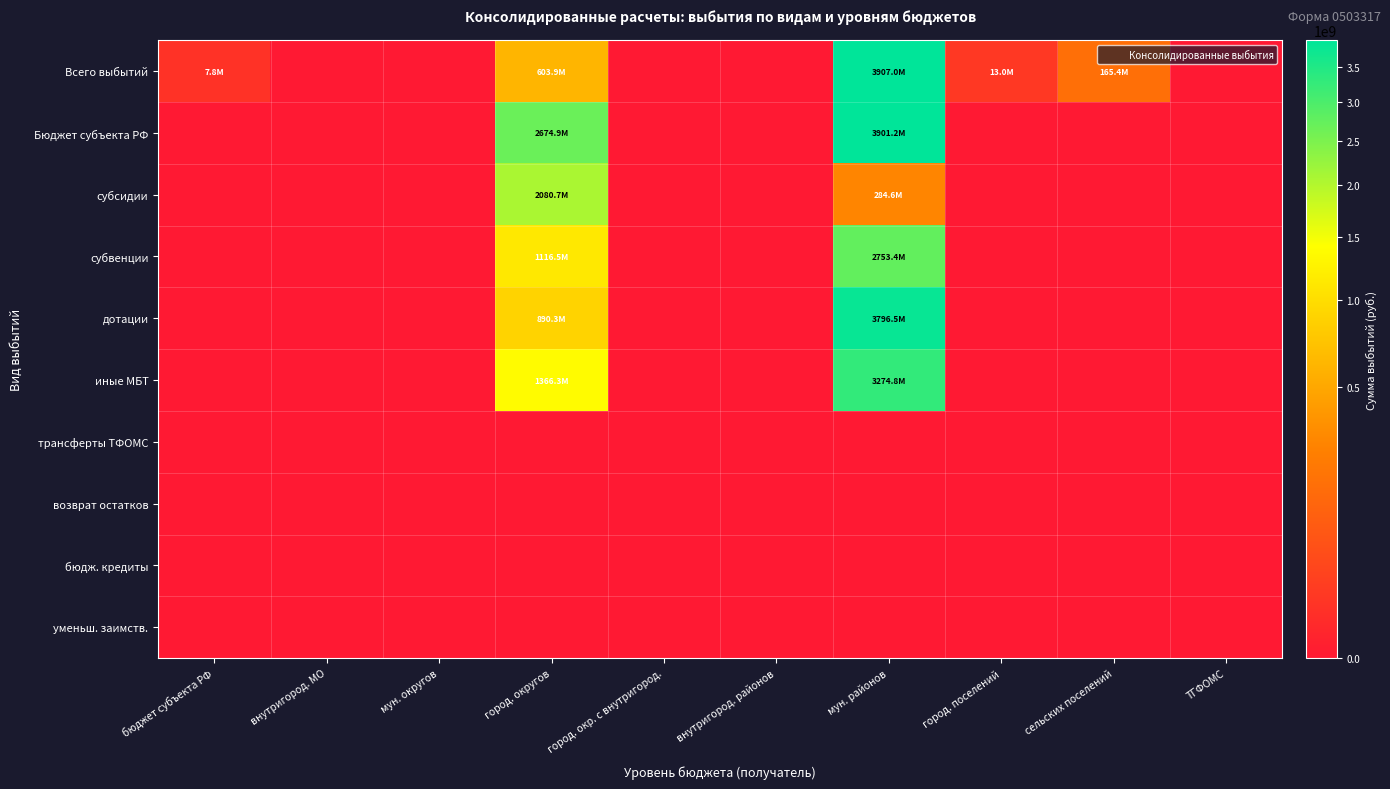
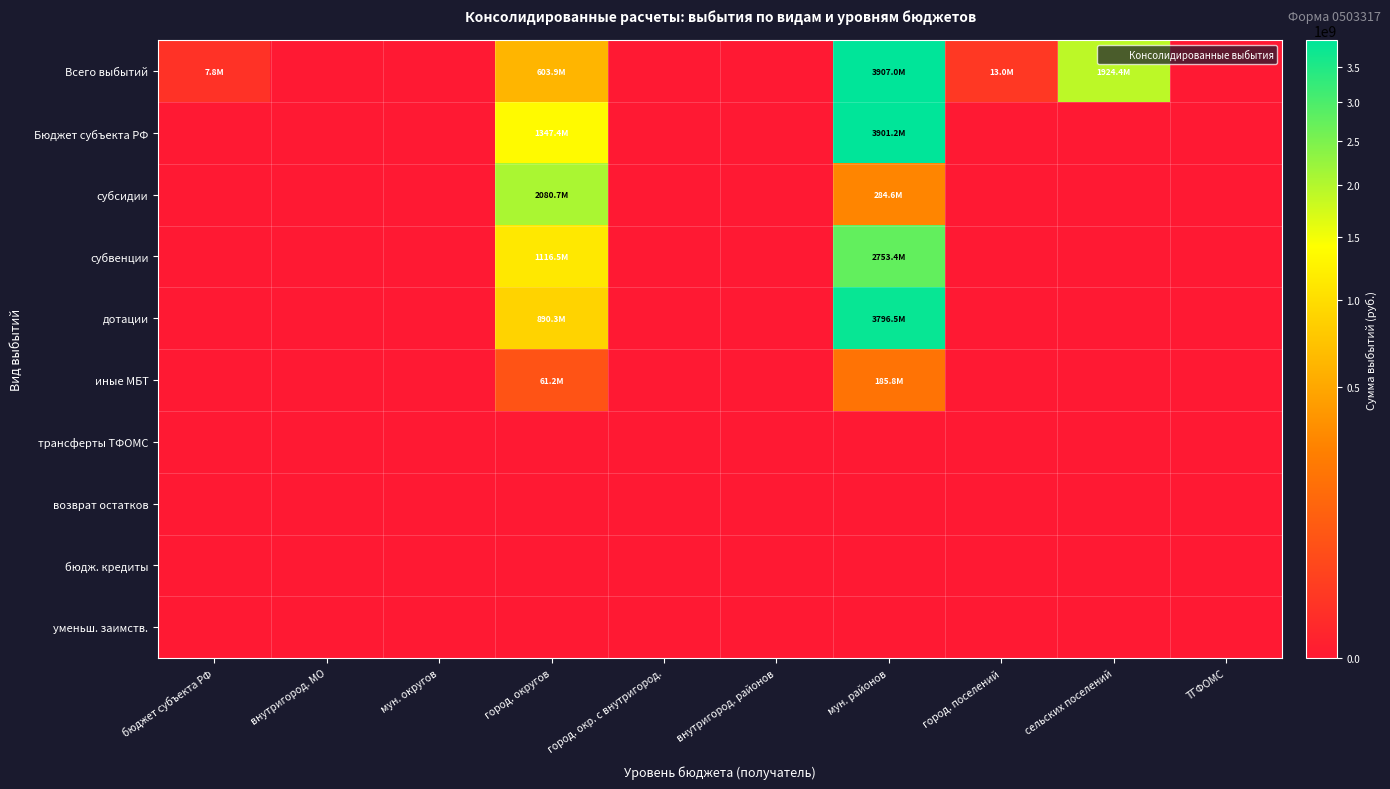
Всего выбытий, сельских поселений: 165.4М -> 1924.4М
Бюджет субъекта РФ, город. округов: 2674.9М -> 1347.4М
иные МБТ, город. округов: 1366.3М -> 61.2М
иные МБТ, мун. районов: 3274.8М -> 185.8М
